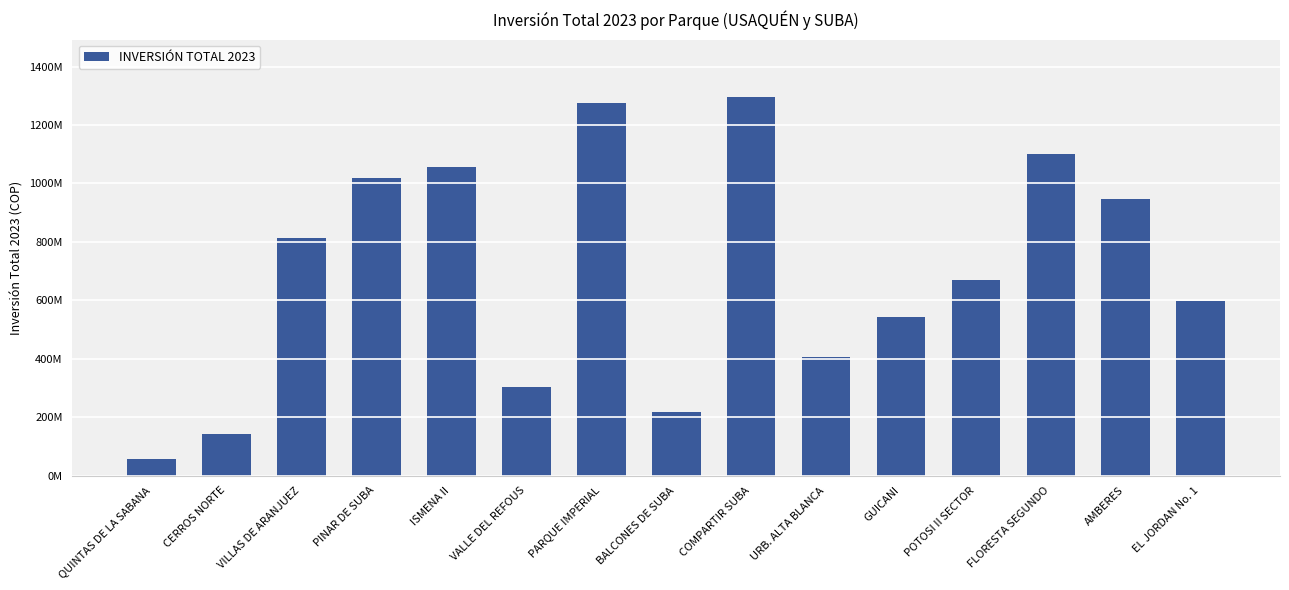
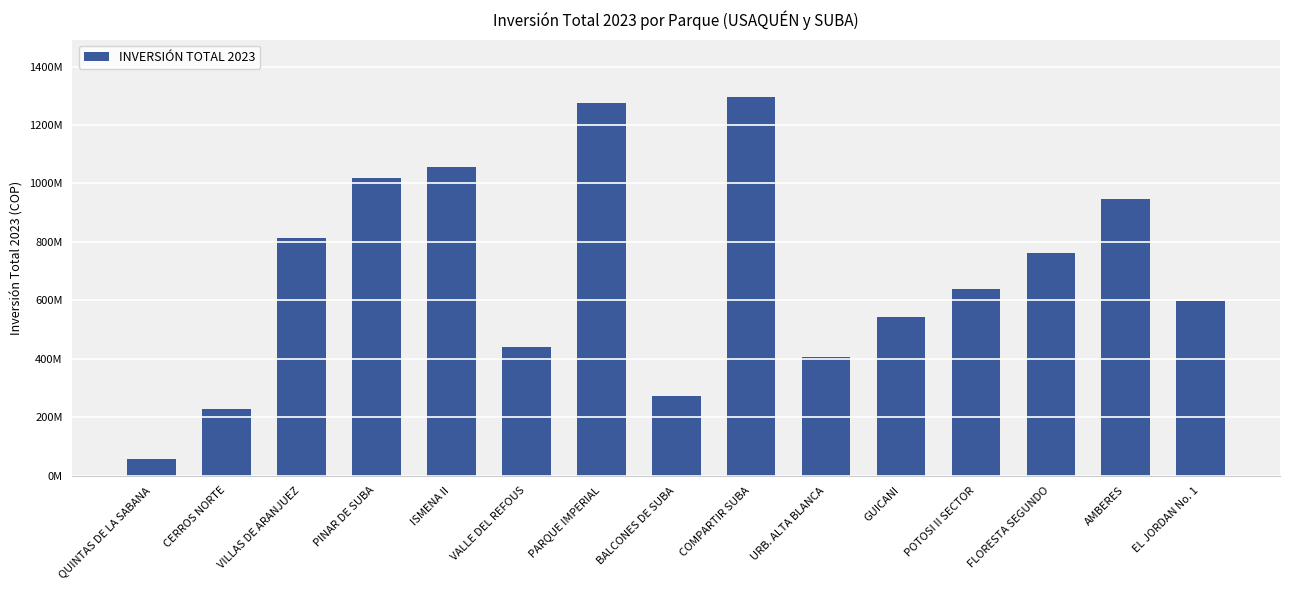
CERROS NORTE: 140000000 -> 230000000
VALLE DEL REFOUS: 300000000 -> 440000000
BALCONES DE SUBA: 220000000 -> 270000000
POTOSI II SECTOR: 670000000 -> 640000000
FLORESTA SEGUNDO: 1100000000 -> 760000000
